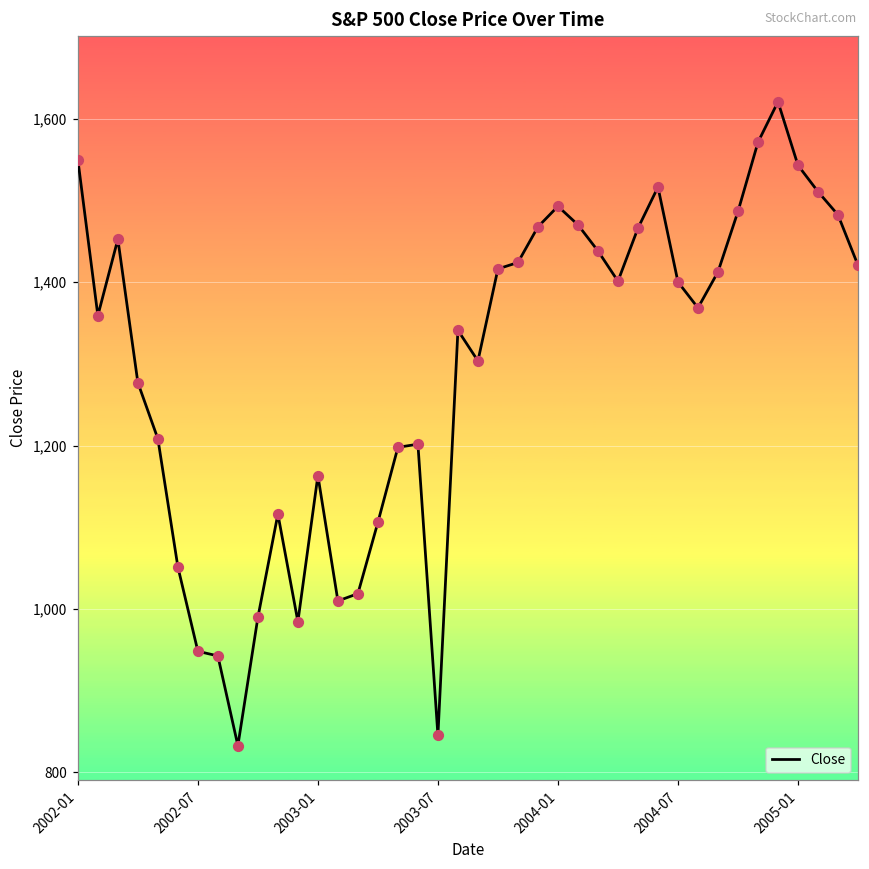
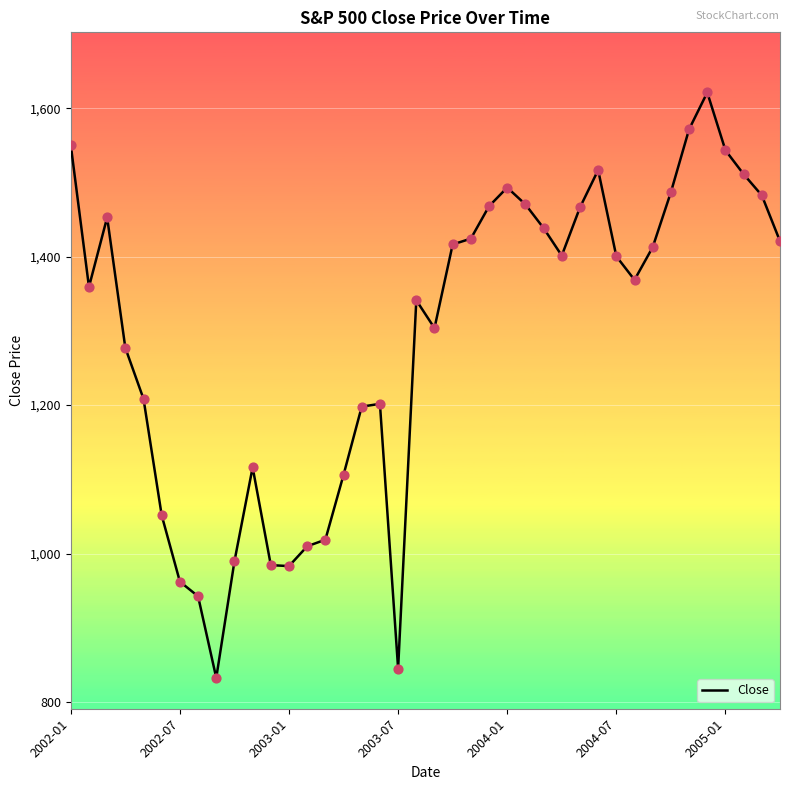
2002-07: 950 -> 960
2003-01: 1,160 -> 980
